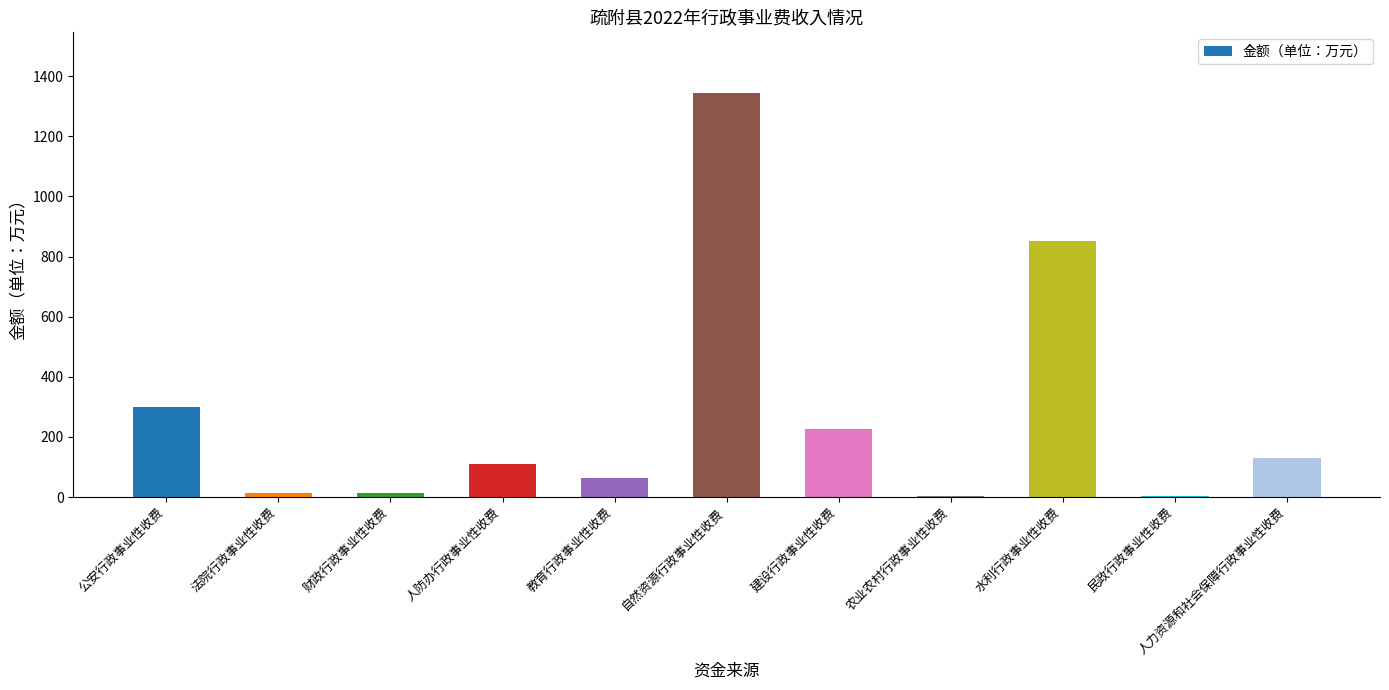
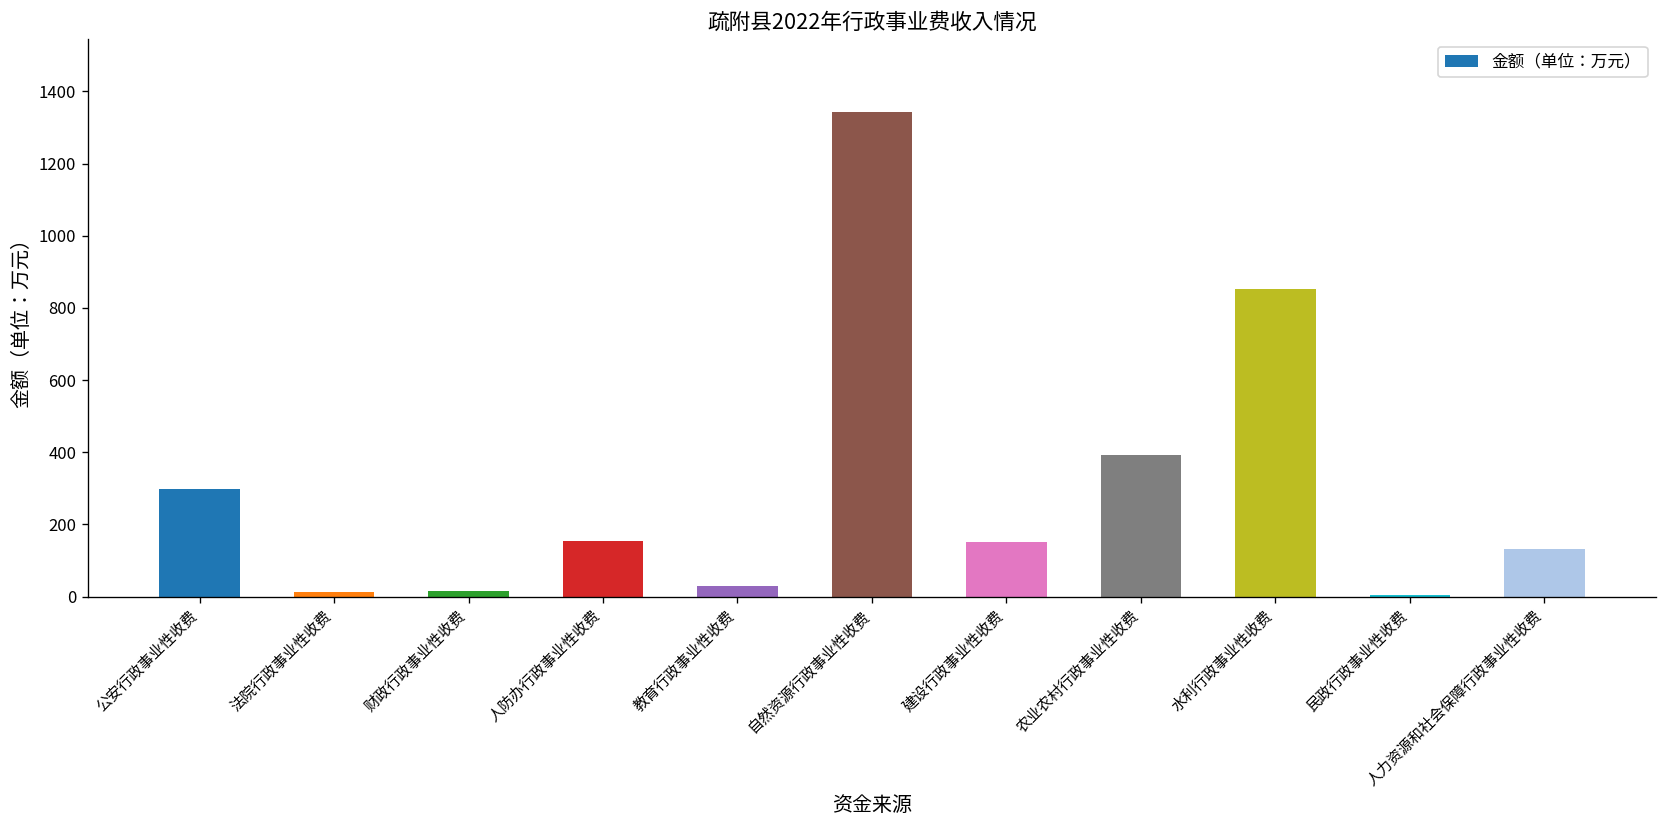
人防办行政事业性收费: 110 -> 160
教育行政事业性收费: 60 -> 30
建设行政事业性收费: 230 -> 150
农业农村行政事业性收费: 10 -> 390
